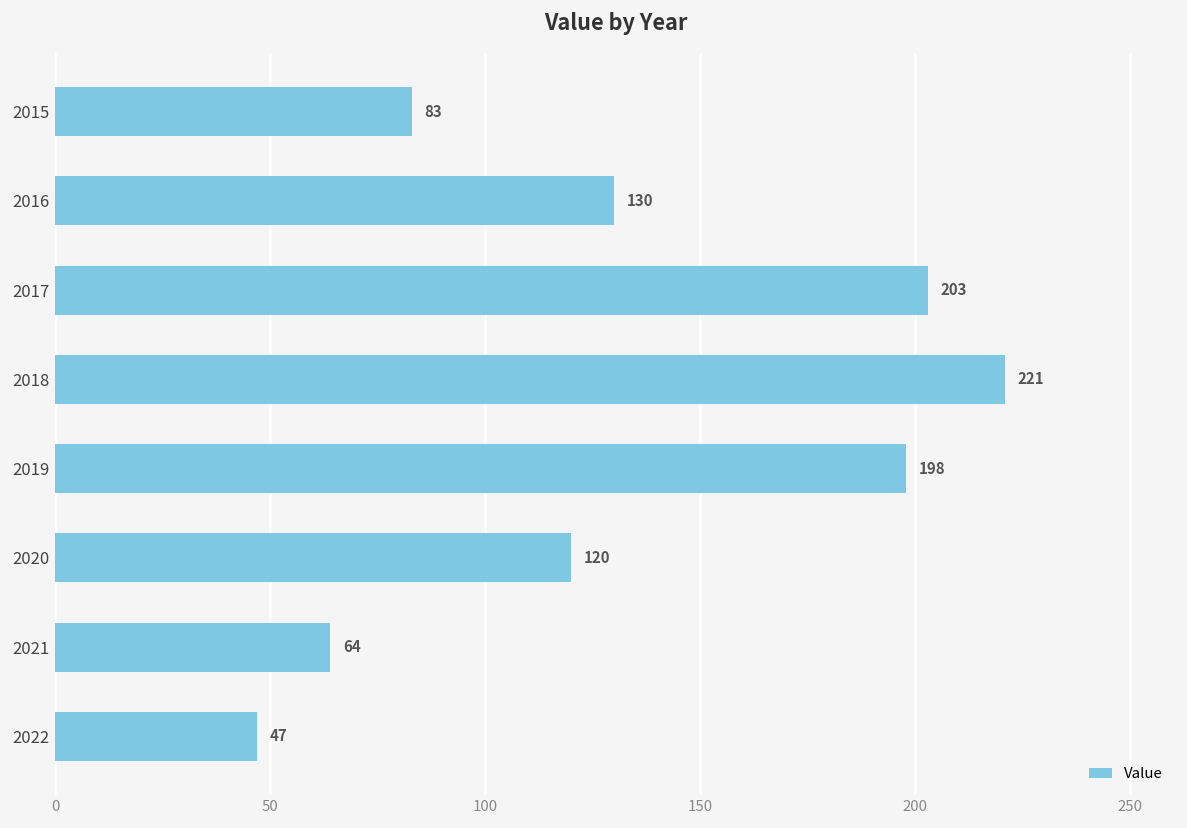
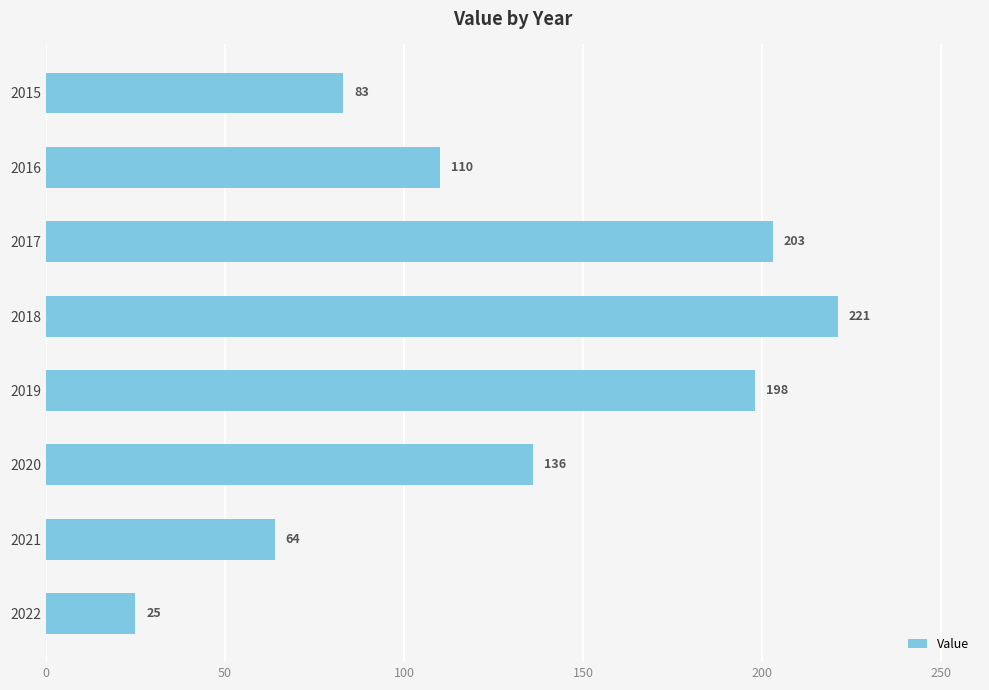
2016: 130 -> 110
2020: 120 -> 136
2022: 47 -> 25
